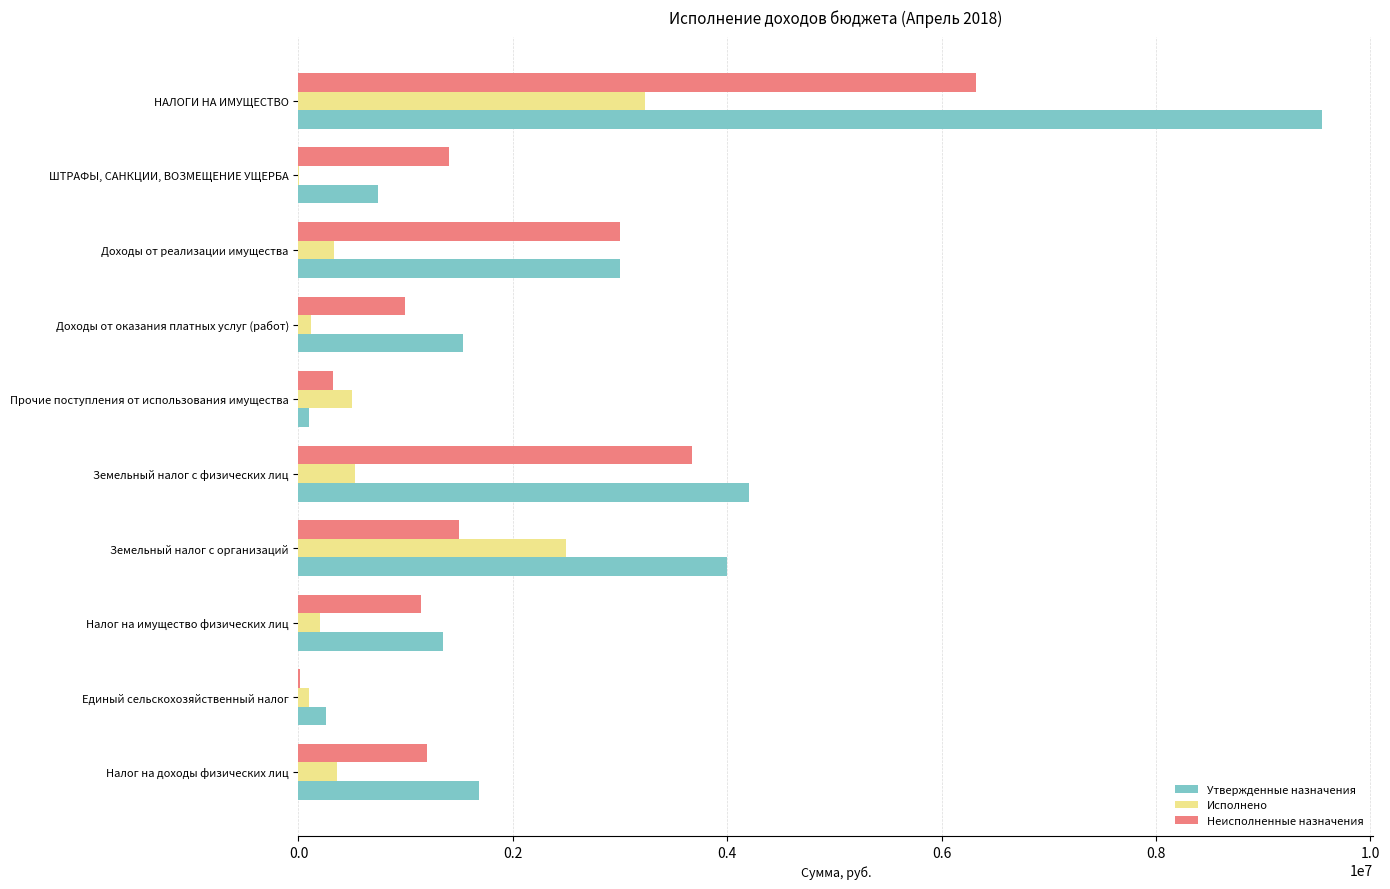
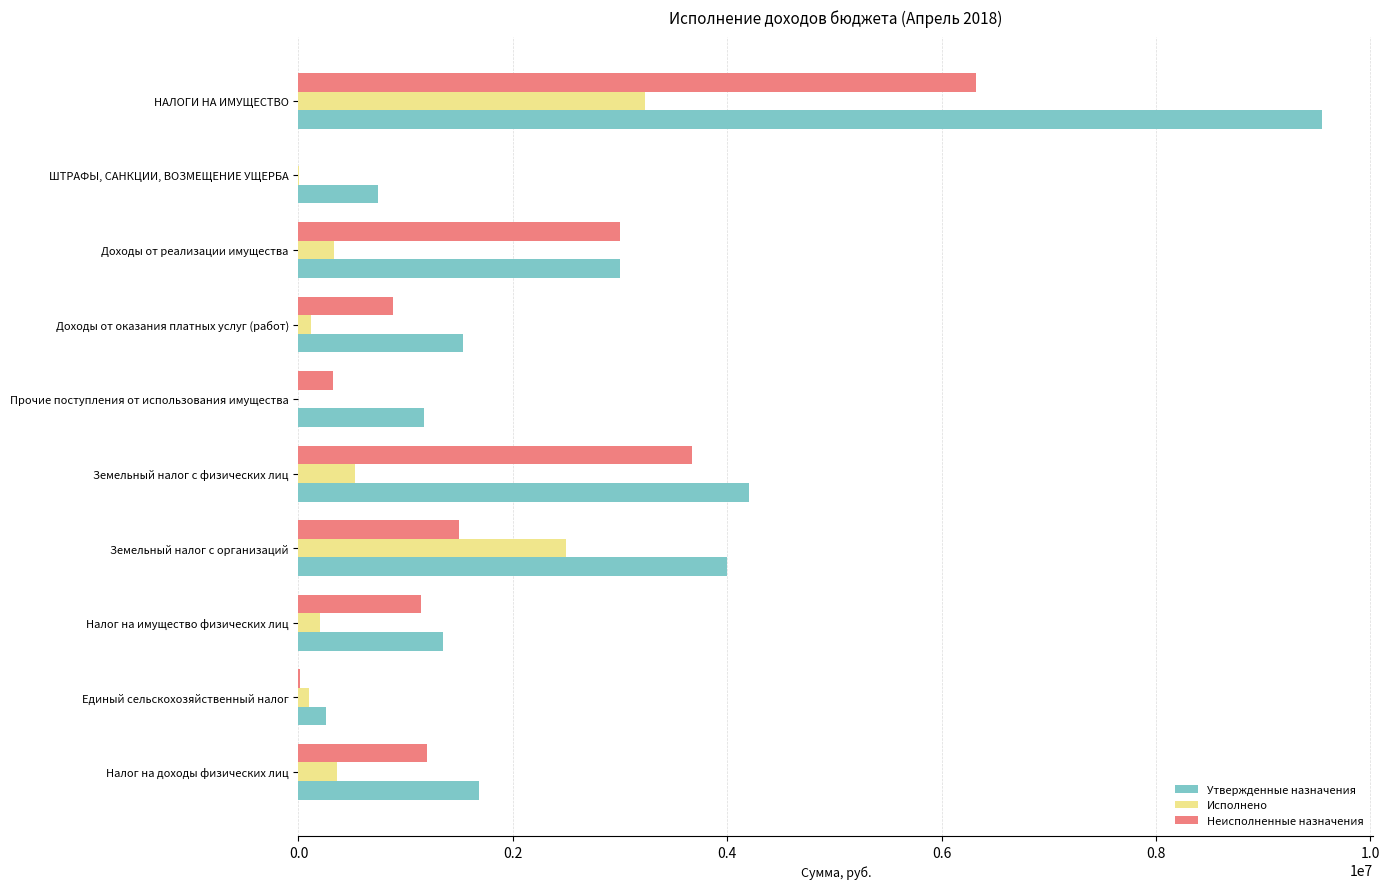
Неисполненные назначения, ШТРАФЫ, САНКЦИИ, ВОЗМЕЩЕНИЕ УЩЕРБА: 1410000 -> 0
Неисполненные назначения, Доходы от оказания платных услуг (работ): 1000000 -> 880000
Исполнено, Прочие поступления от использования имущества: 500000 -> 0
Утвержденные назначения, Прочие поступления от использования имущества: 100000 -> 1170000
